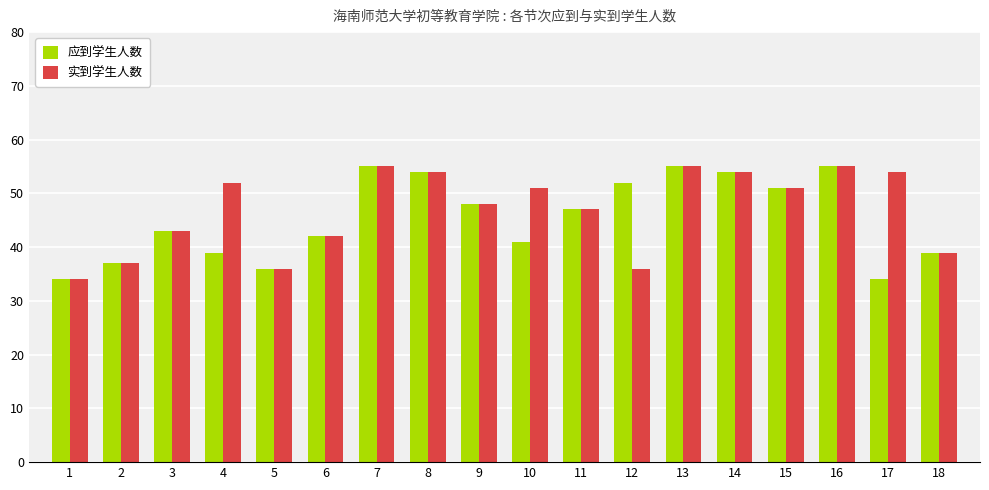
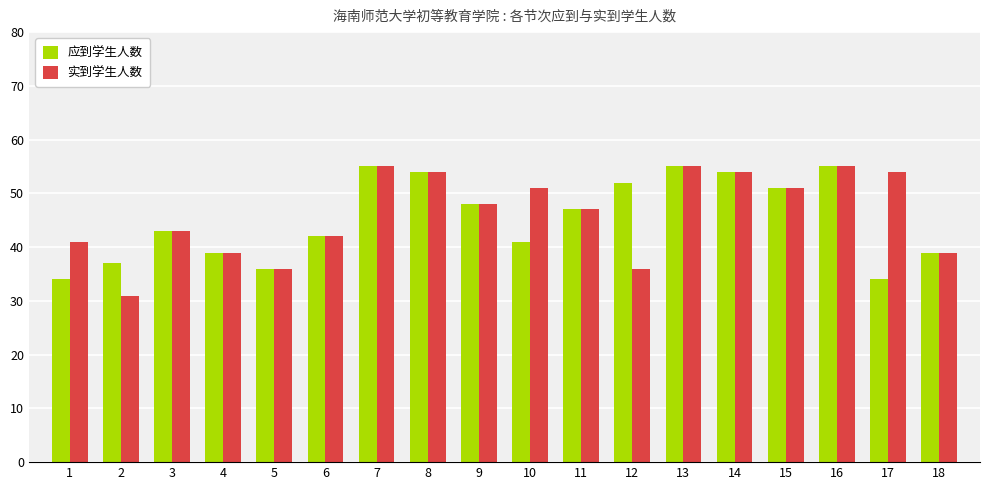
实到学生人数, 1: 34 -> 41
实到学生人数, 2: 37 -> 31
实到学生人数, 4: 52 -> 39
